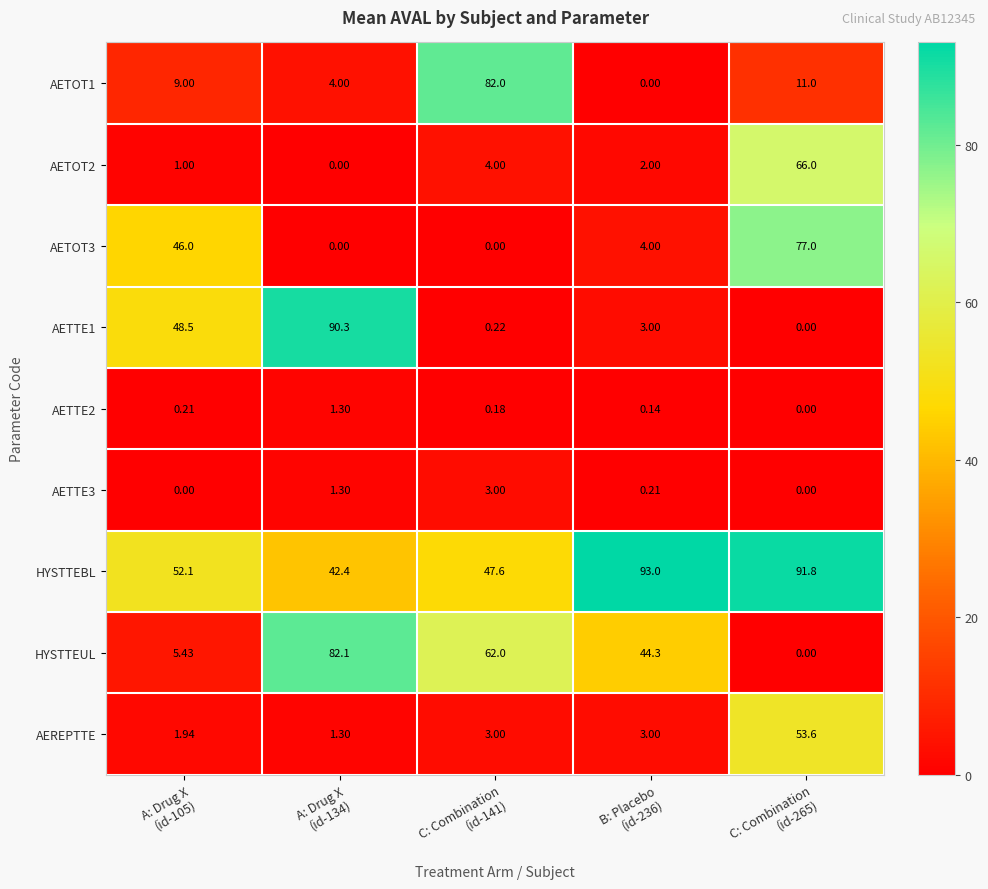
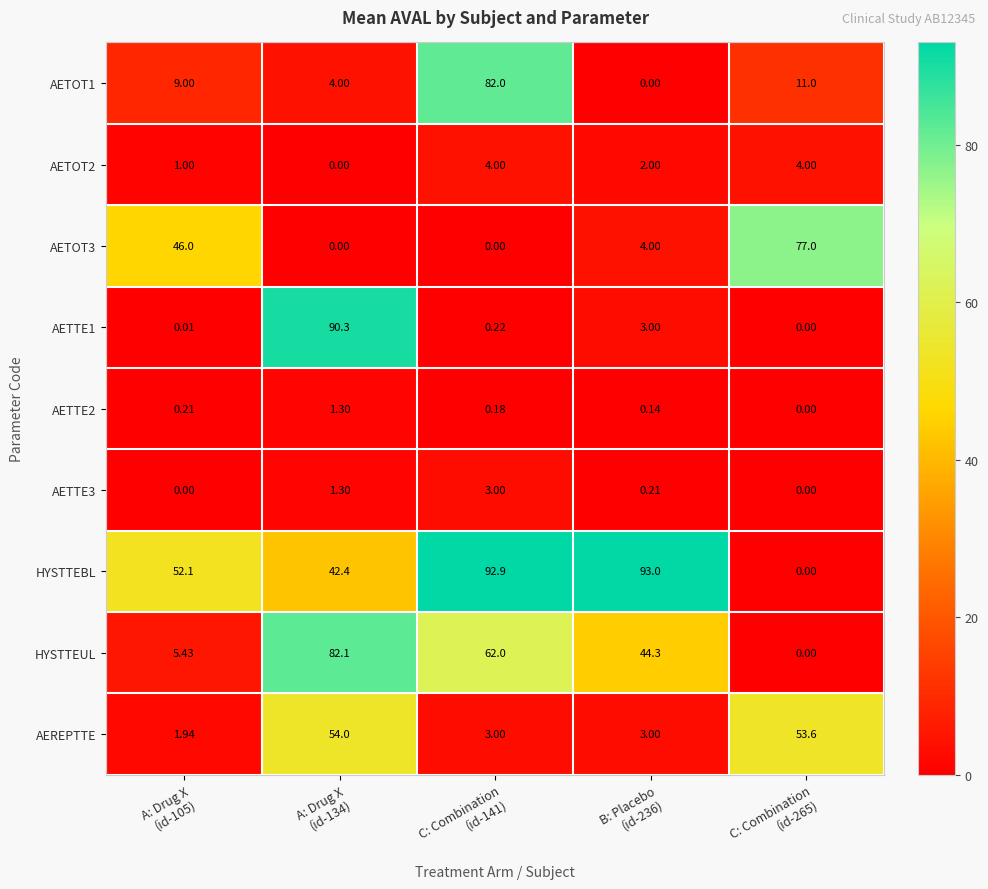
AETOT2, C: Combination (id-265): 66.0 -> 4.00
AETTE1, A: Drug X (id-105): 48.5 -> 0.01
HYSTTEBL, C: Combination (id-141): 47.6 -> 92.9
HYSTTEBL, C: Combination (id-265): 91.8 -> 0.00
AEREPTTE, A: Drug X (id-134): 1.30 -> 54.0
